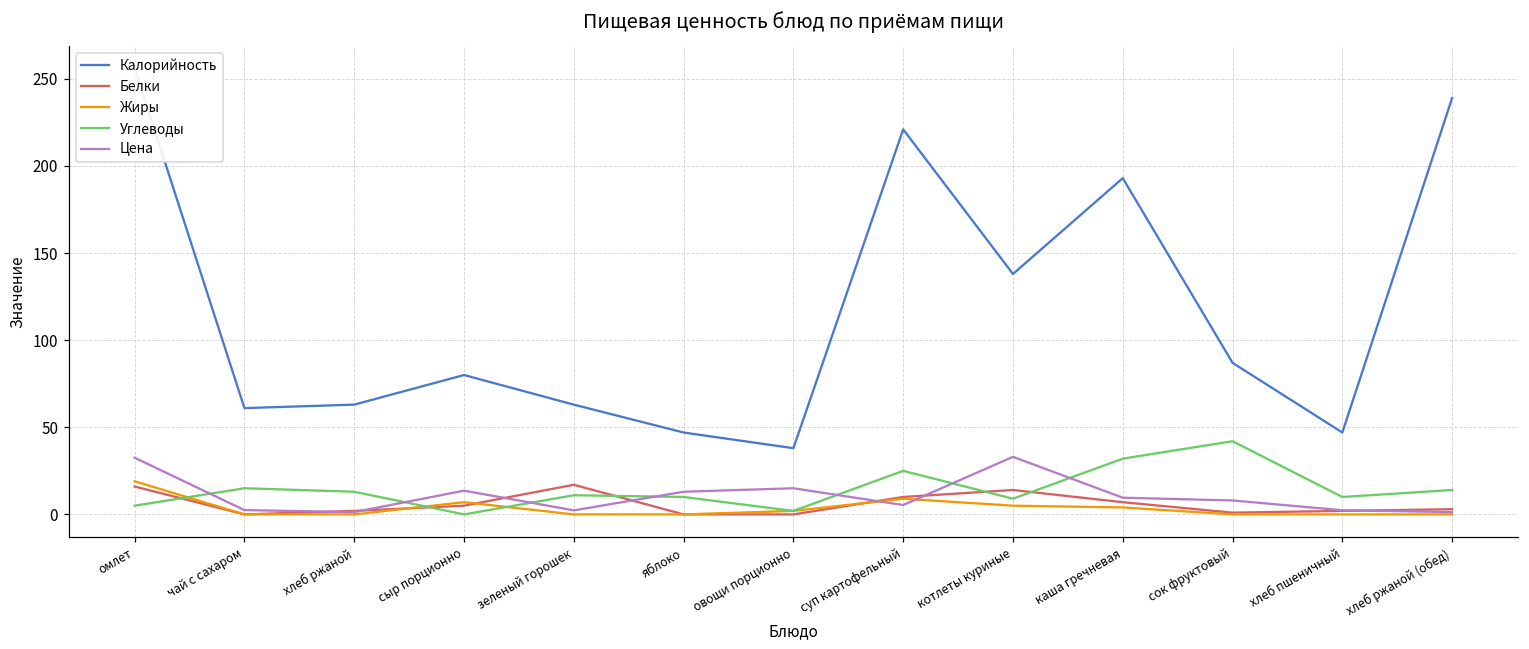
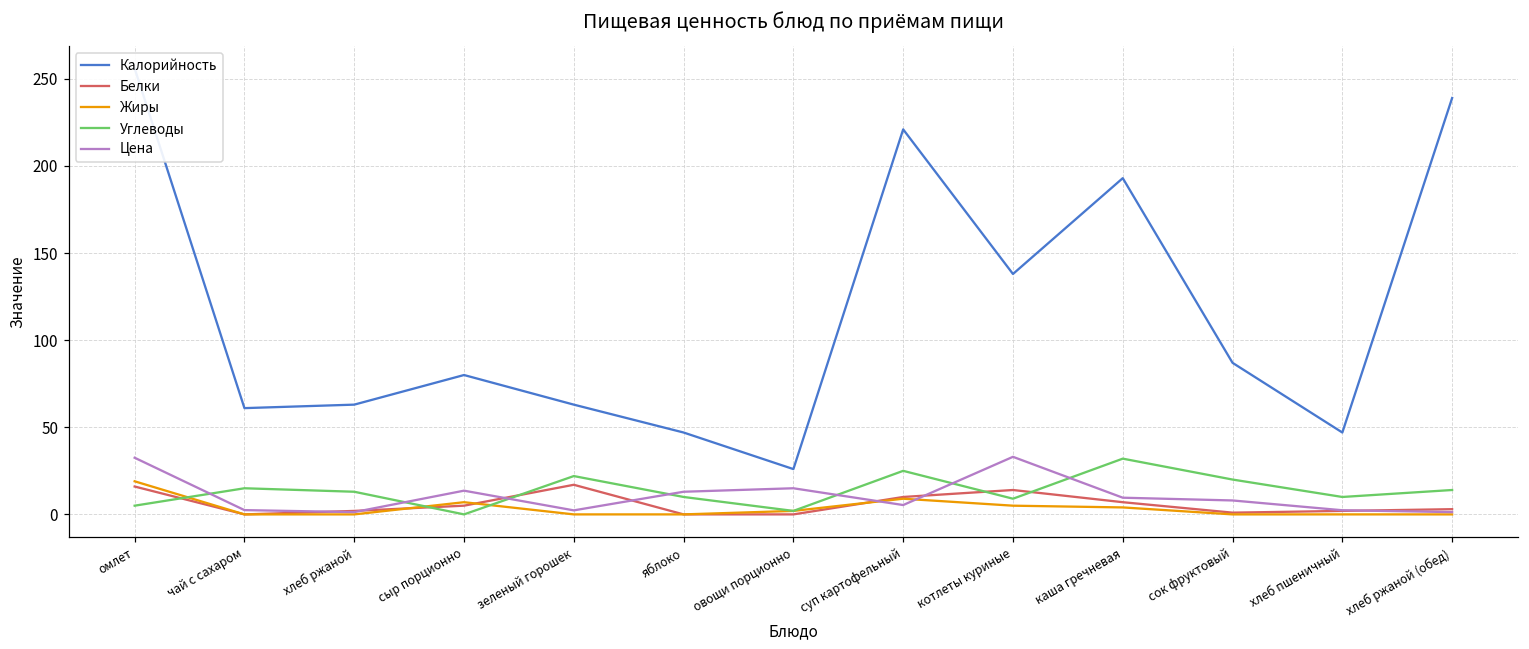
Углеводы, зеленый горошек: 11 -> 22
Калорийность, овощи порционно: 38 -> 26
Углеводы, сок фруктовый: 42 -> 20
